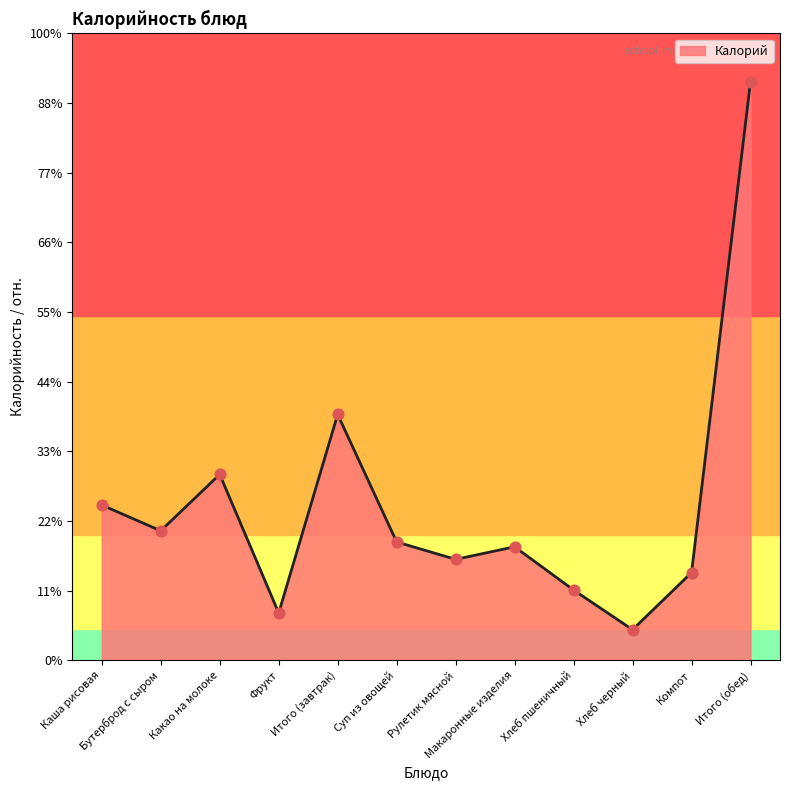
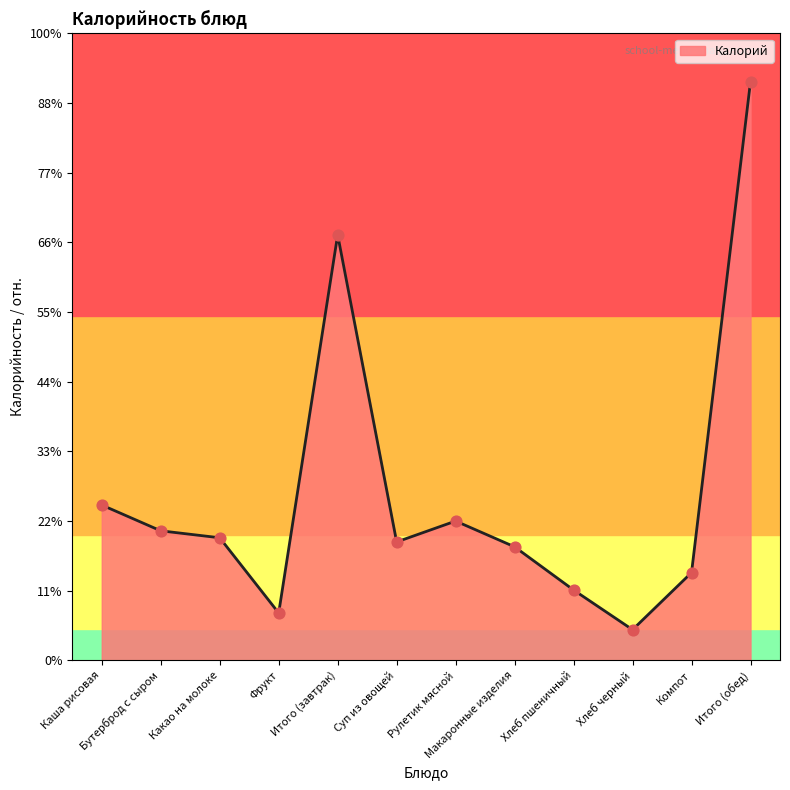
Какао на молоке: 30% -> 20%
Итого (завтрак): 39% -> 68%
Рулетик мясной: 16% -> 22%
